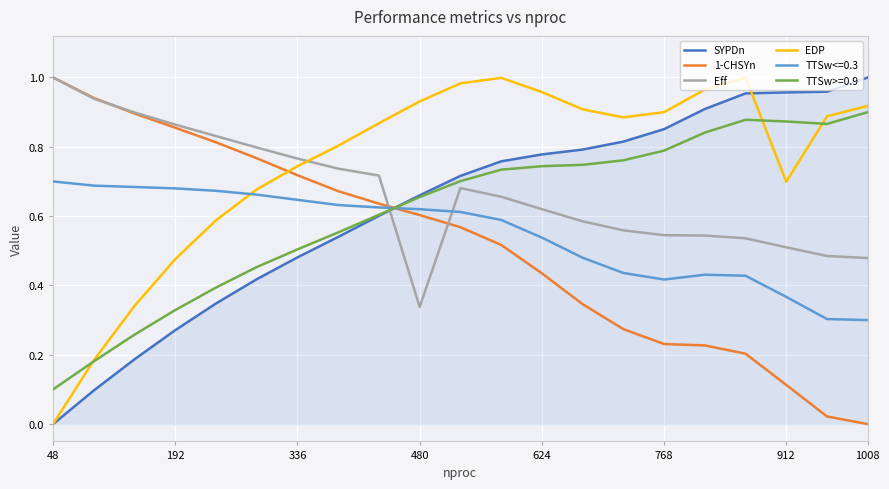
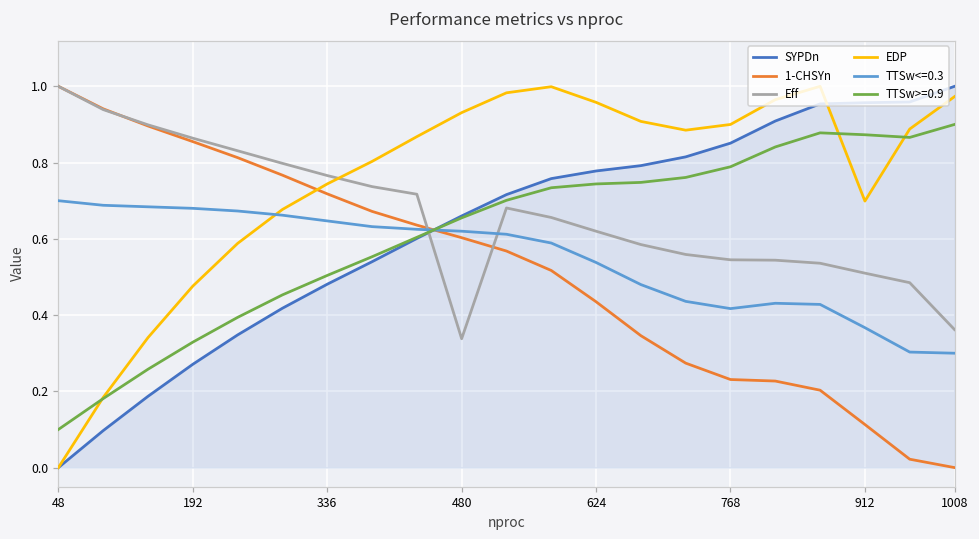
Eff, 1008: 0.48 -> 0.36
EDP, 1008: 0.92 -> 0.97
